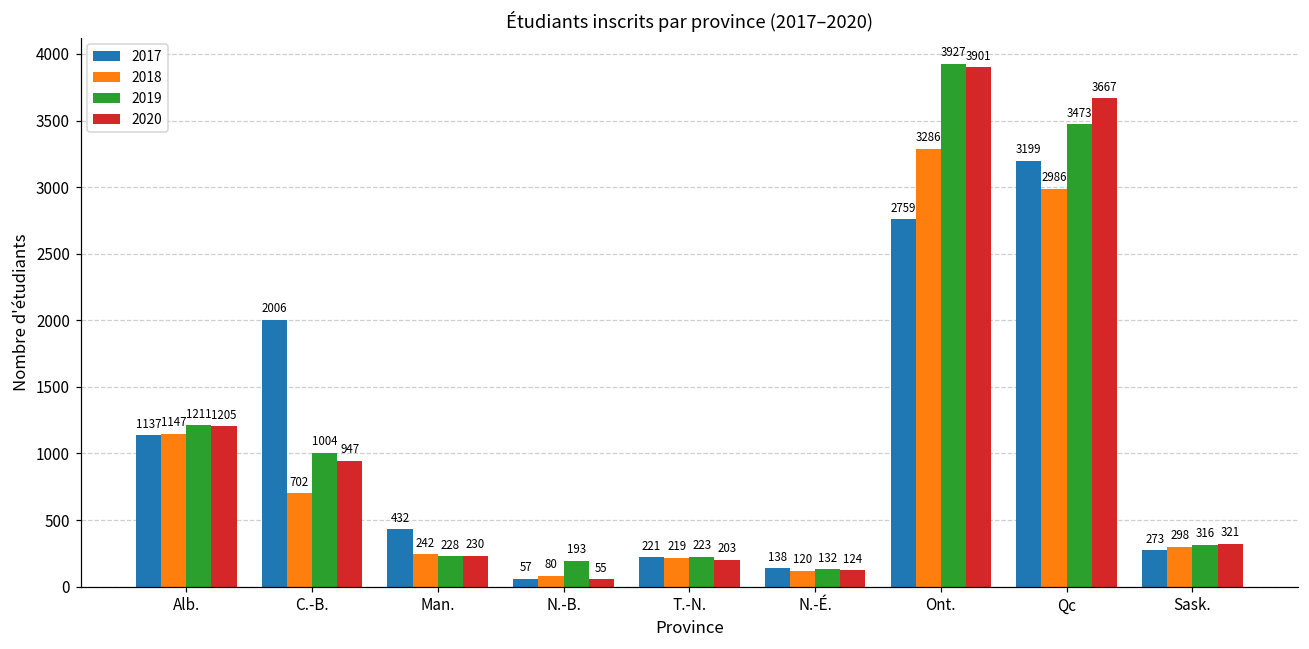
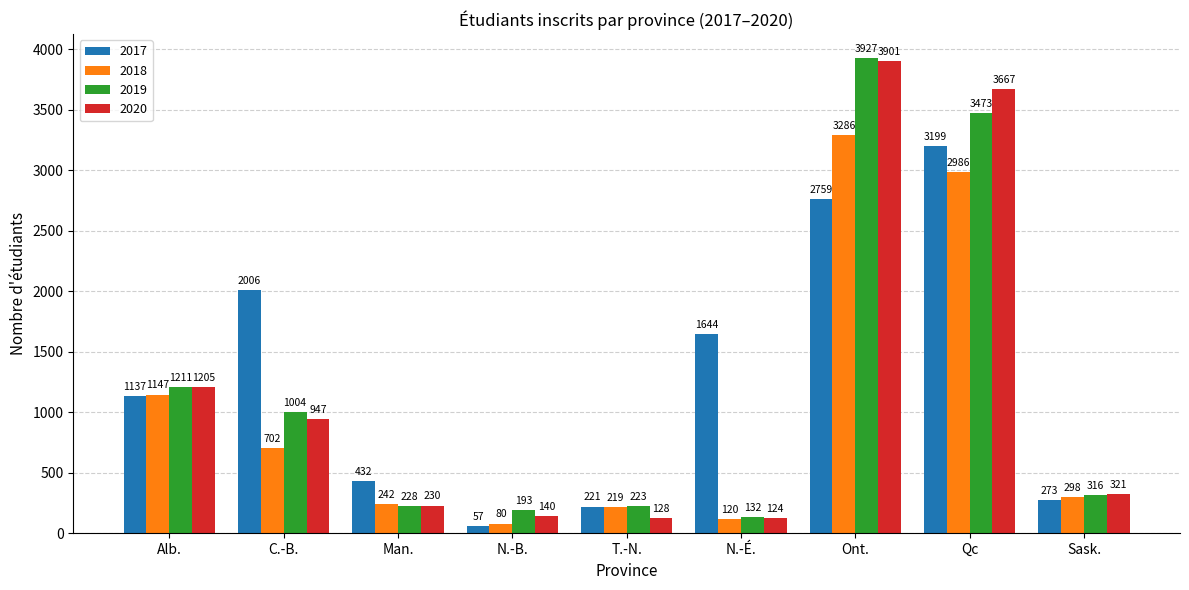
2020, N.-B.: 55 -> 140
2020, T.-N.: 203 -> 128
2017, N.-É.: 138 -> 1644
